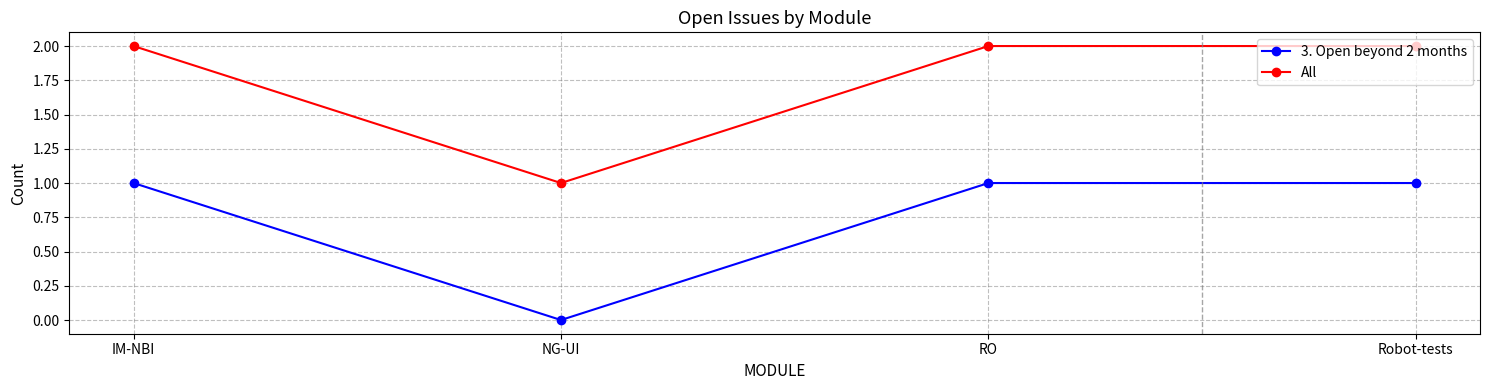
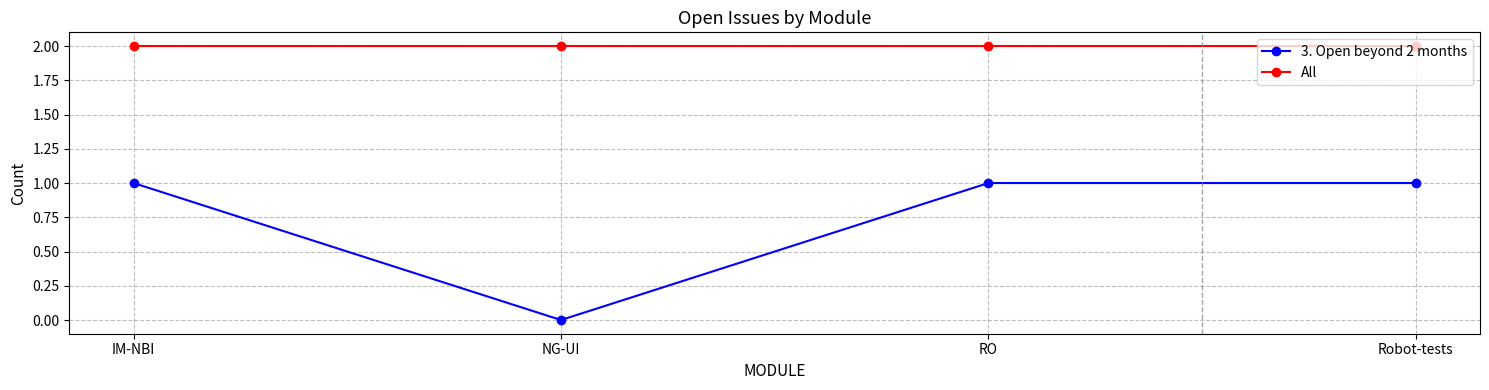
All, NG-UI: 1 -> 2
